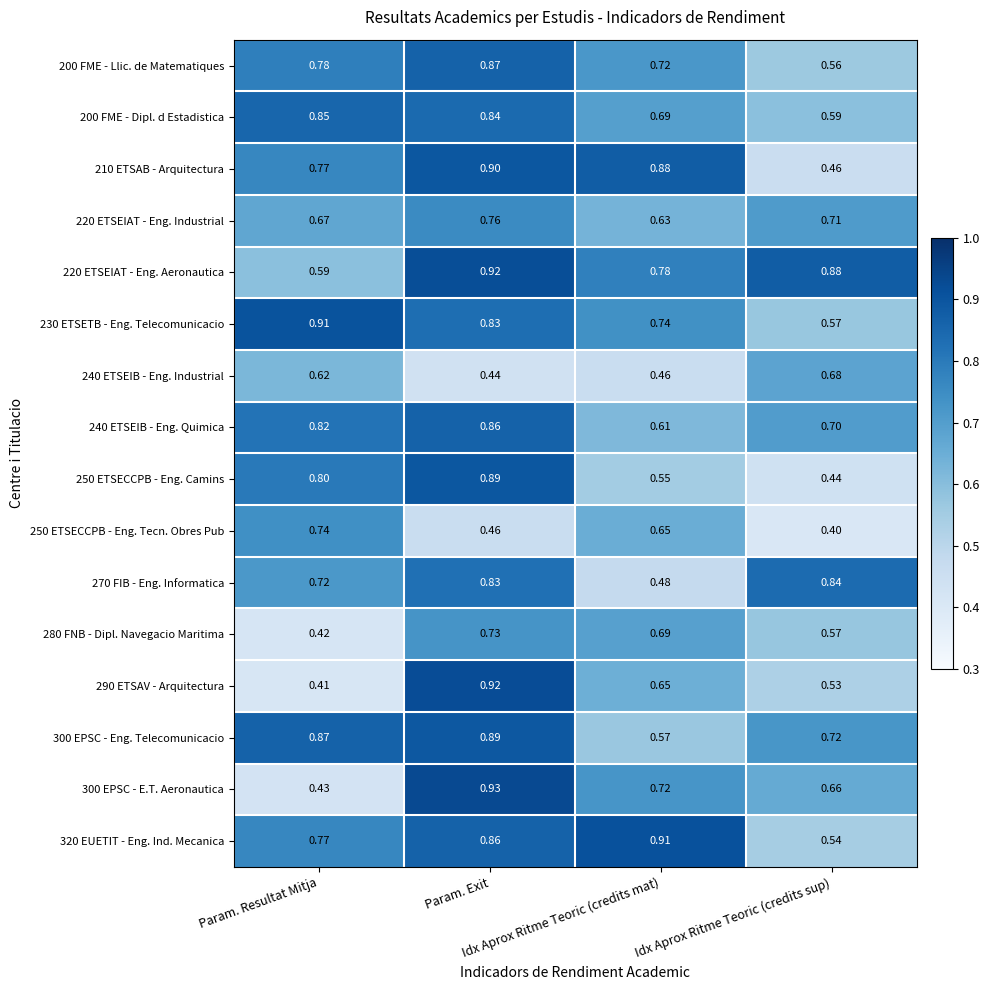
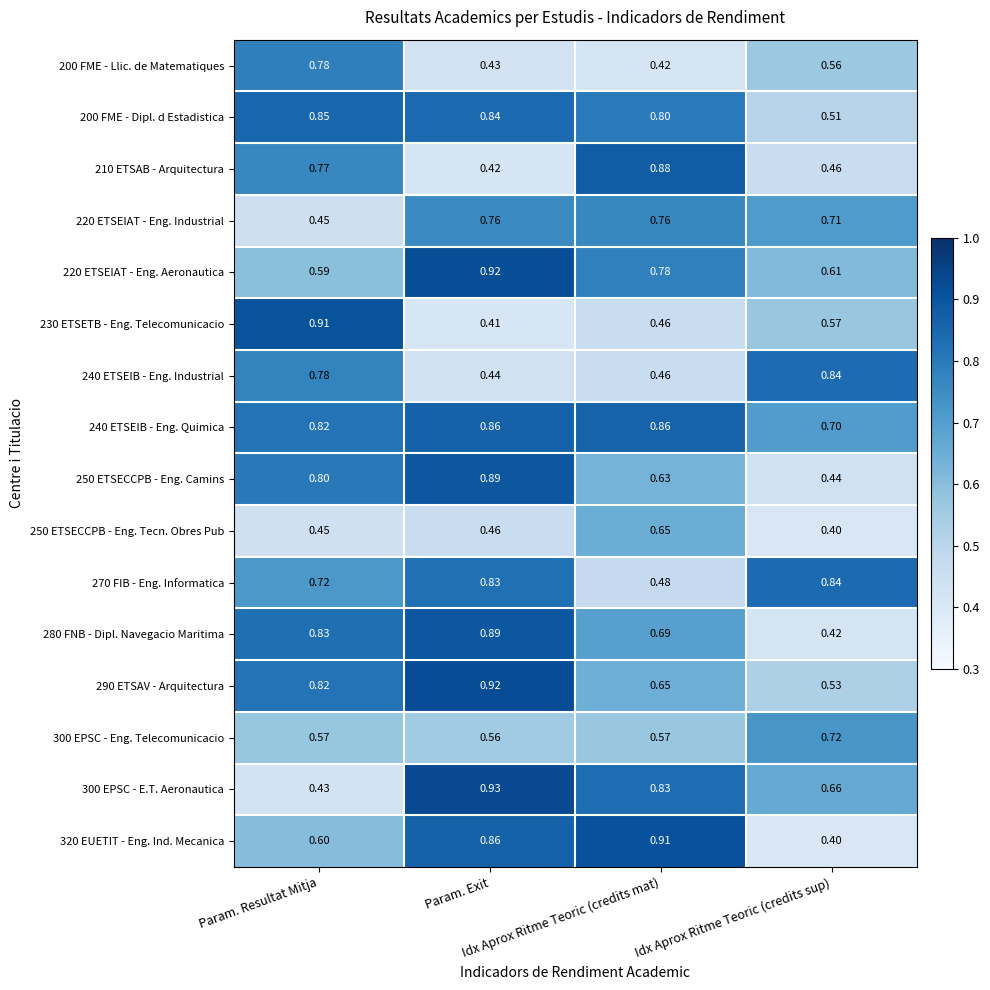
200 FME - Llic. de Matematiques, Param. Exit: 0.87 -> 0.43
200 FME - Llic. de Matematiques, Idx Aprox Ritme Teoric (credits mat): 0.72 -> 0.42
200 FME - Dipl. d Estadistica, Idx Aprox Ritme Teoric (credits mat): 0.69 -> 0.80
200 FME - Dipl. d Estadistica, Idx Aprox Ritme Teoric (credits sup): 0.59 -> 0.51
210 ETSAB - Arquitectura, Param. Exit: 0.90 -> 0.42
220 ETSEIAT - Eng. Industrial, Param. Resultat Mitja: 0.67 -> 0.45
220 ETSEIAT - Eng. Industrial, Idx Aprox Ritme Teoric (credits mat): 0.63 -> 0.76
220 ETSEIAT - Eng. Aeronautica, Idx Aprox Ritme Teoric (credits sup): 0.88 -> 0.61
230 ETSETB - Eng. Telecomunicacio, Param. Exit: 0.83 -> 0.41
230 ETSETB - Eng. Telecomunicacio, Idx Aprox Ritme Teoric (credits mat): 0.74 -> 0.46
240 ETSEIB - Eng. Industrial, Param. Resultat Mitja: 0.62 -> 0.78
240 ETSEIB - Eng. Industrial, Idx Aprox Ritme Teoric (credits sup): 0.68 -> 0.84
240 ETSEIB - Eng. Quimica, Idx Aprox Ritme Teoric (credits mat): 0.61 -> 0.86
250 ETSECCPB - Eng. Camins, Idx Aprox Ritme Teoric (credits mat): 0.55 -> 0.63
250 ETSECCPB - Eng. Tecn. Obres Pub, Param. Resultat Mitja: 0.74 -> 0.45
280 FNB - Dipl. Navegacio Maritima, Param. Resultat Mitja: 0.42 -> 0.83
280 FNB - Dipl. Navegacio Maritima, Param. Exit: 0.73 -> 0.89
280 FNB - Dipl. Navegacio Maritima, Idx Aprox Ritme Teoric (credits sup): 0.57 -> 0.42
290 ETSAV - Arquitectura, Param. Resultat Mitja: 0.41 -> 0.82
300 EPSC - Eng. Telecomunicacio, Param. Resultat Mitja: 0.87 -> 0.57
300 EPSC - Eng. Telecomunicacio, Param. Exit: 0.89 -> 0.56
300 EPSC - E.T. Aeronautica, Idx Aprox Ritme Teoric (credits mat): 0.72 -> 0.83
320 EUETIT - Eng. Ind. Mecanica, Param. Resultat Mitja: 0.77 -> 0.60
320 EUETIT - Eng. Ind. Mecanica, Idx Aprox Ritme Teoric (credits sup): 0.54 -> 0.40
